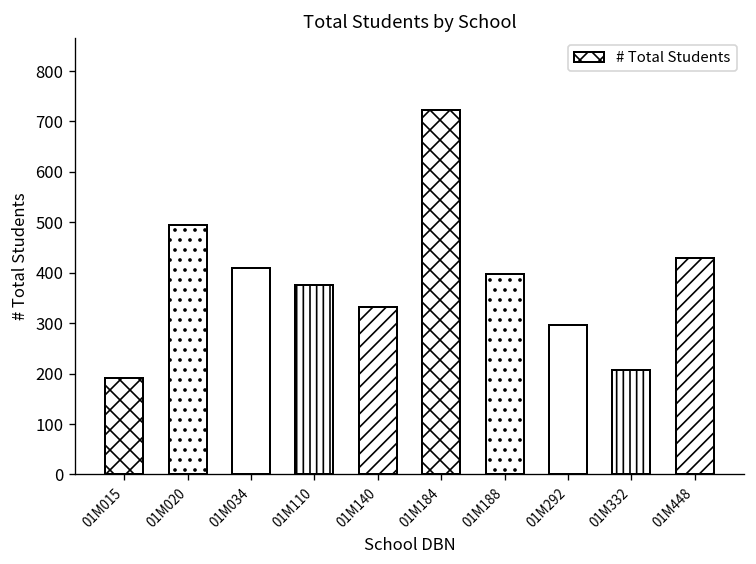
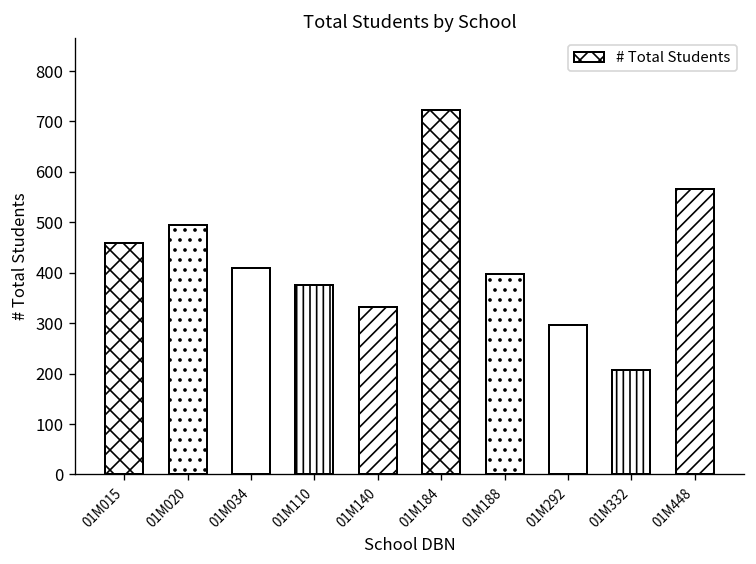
01M015: 190 -> 460
01M448: 430 -> 570
